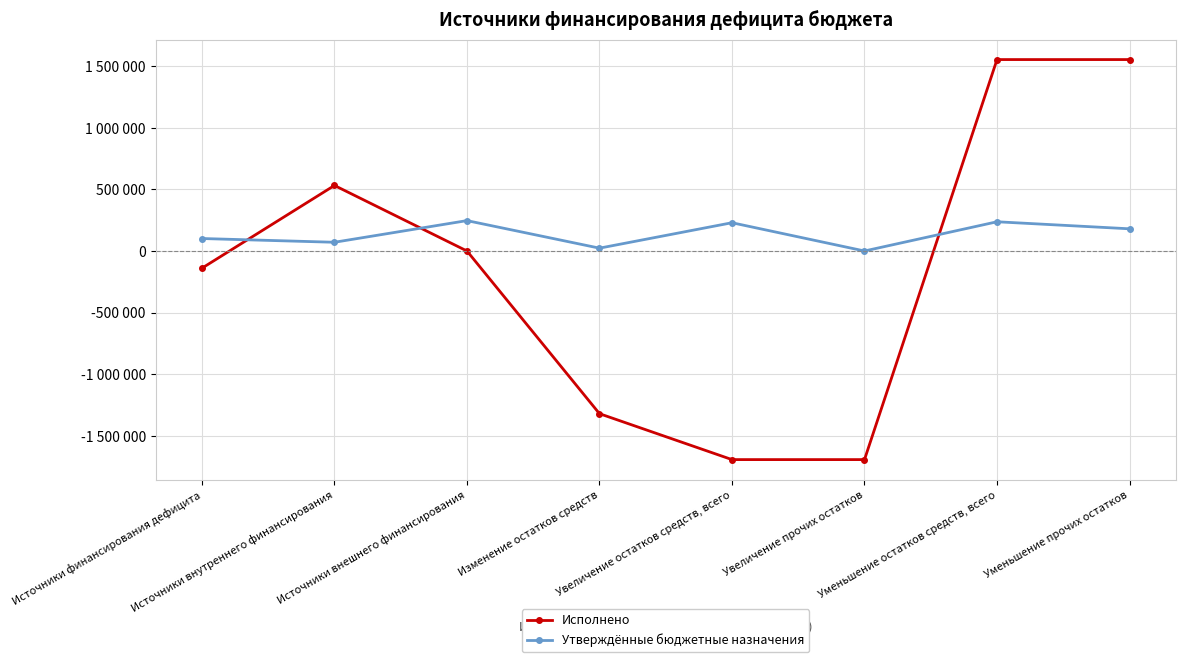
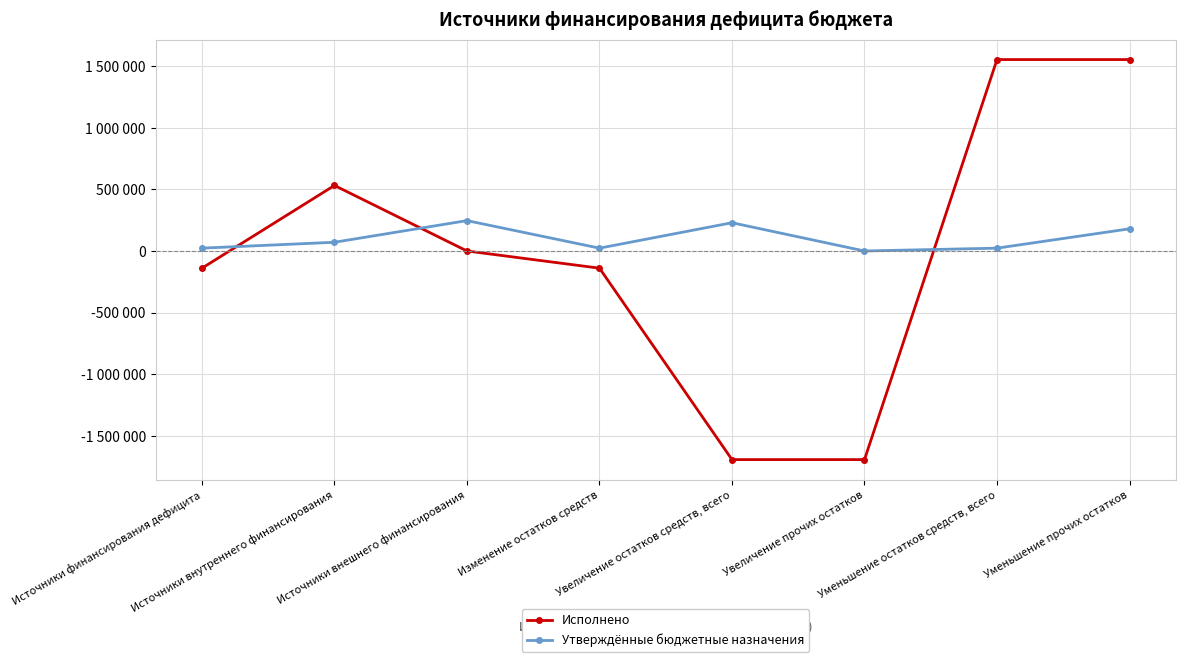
Утверждённые бюджетные назначения, Источники финансирования дефицита: 100000 -> 20000
Исполнено, Изменение остатков средств: -1320000 -> -140000
Утверждённые бюджетные назначения, Уменьшение остатков средств, всего: 240000 -> 20000
